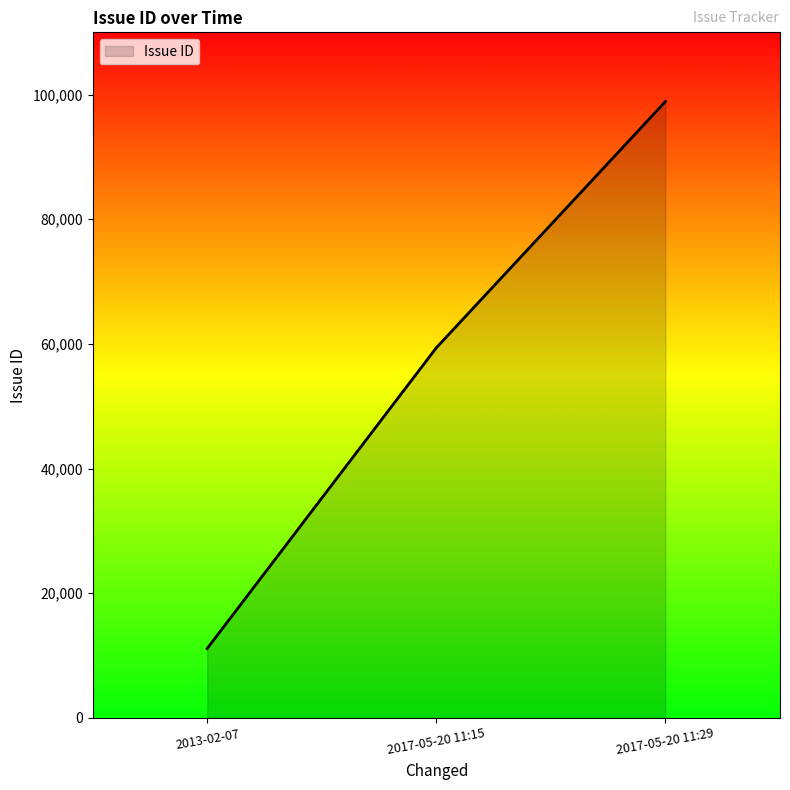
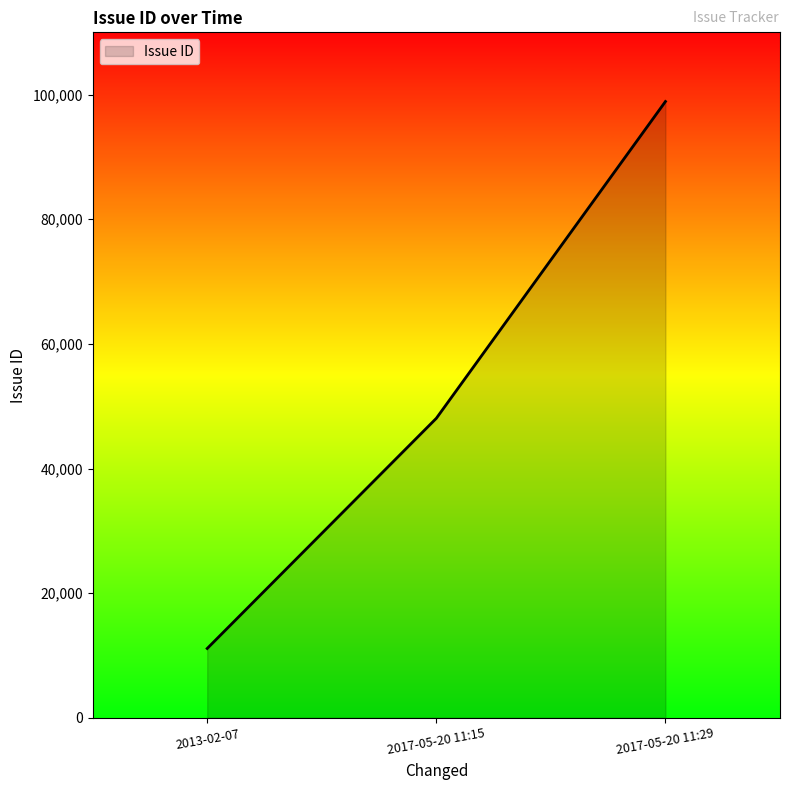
2017-05-20 11:15: 59,000 -> 48,000
